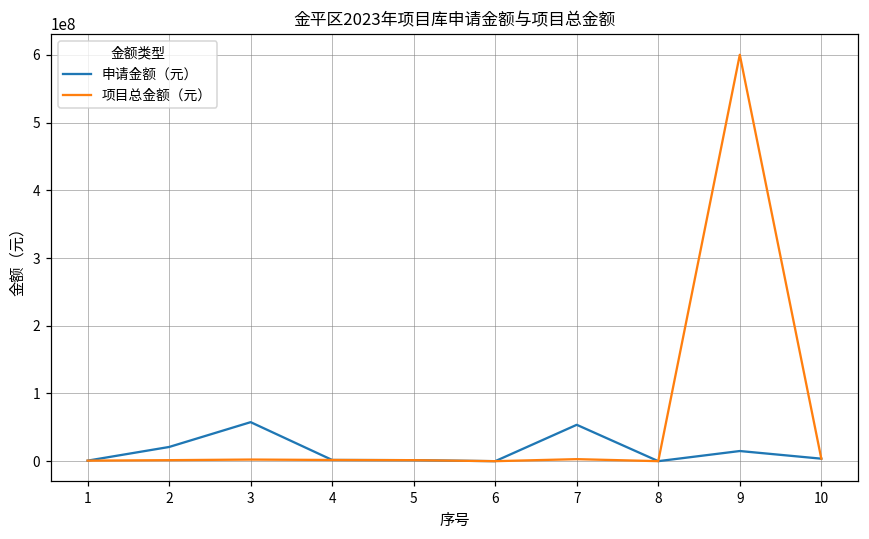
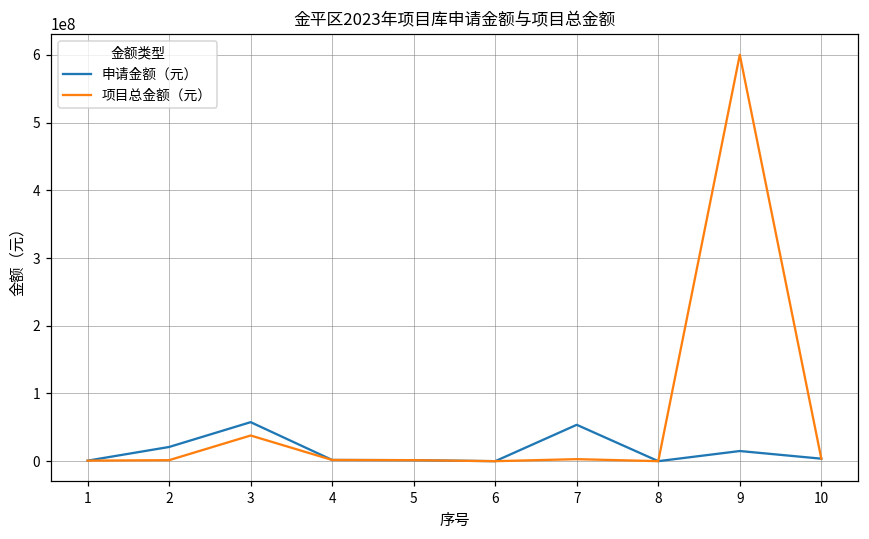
项目总金额（元）, 3: 0 -> 40000000
